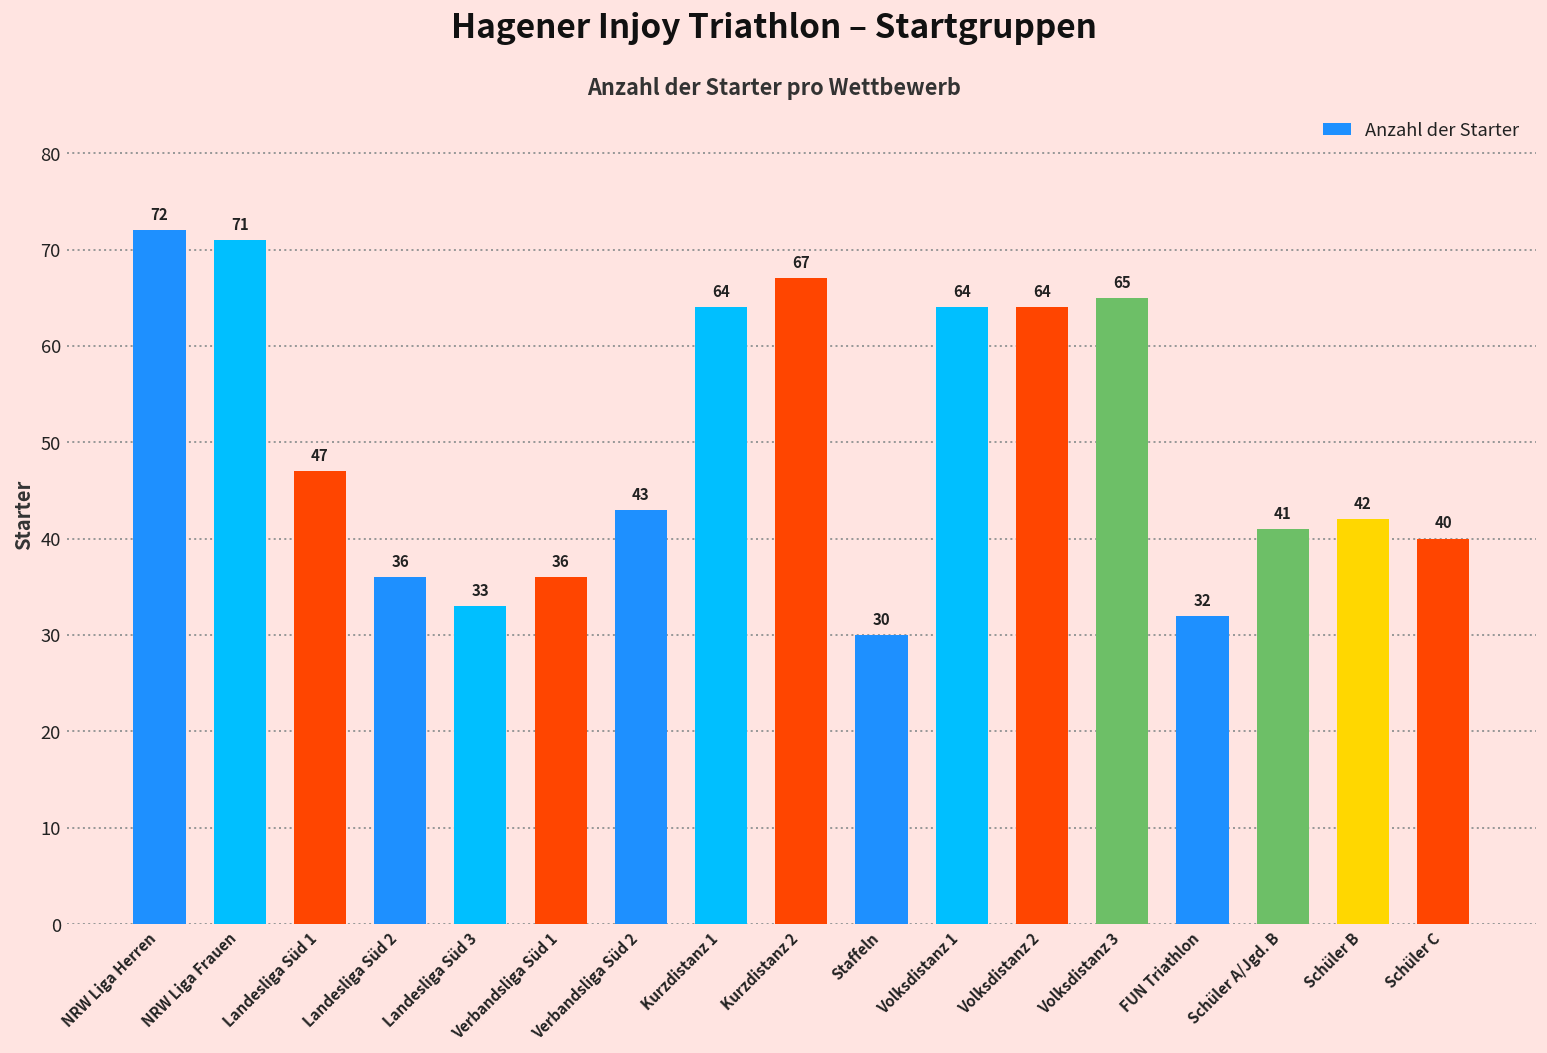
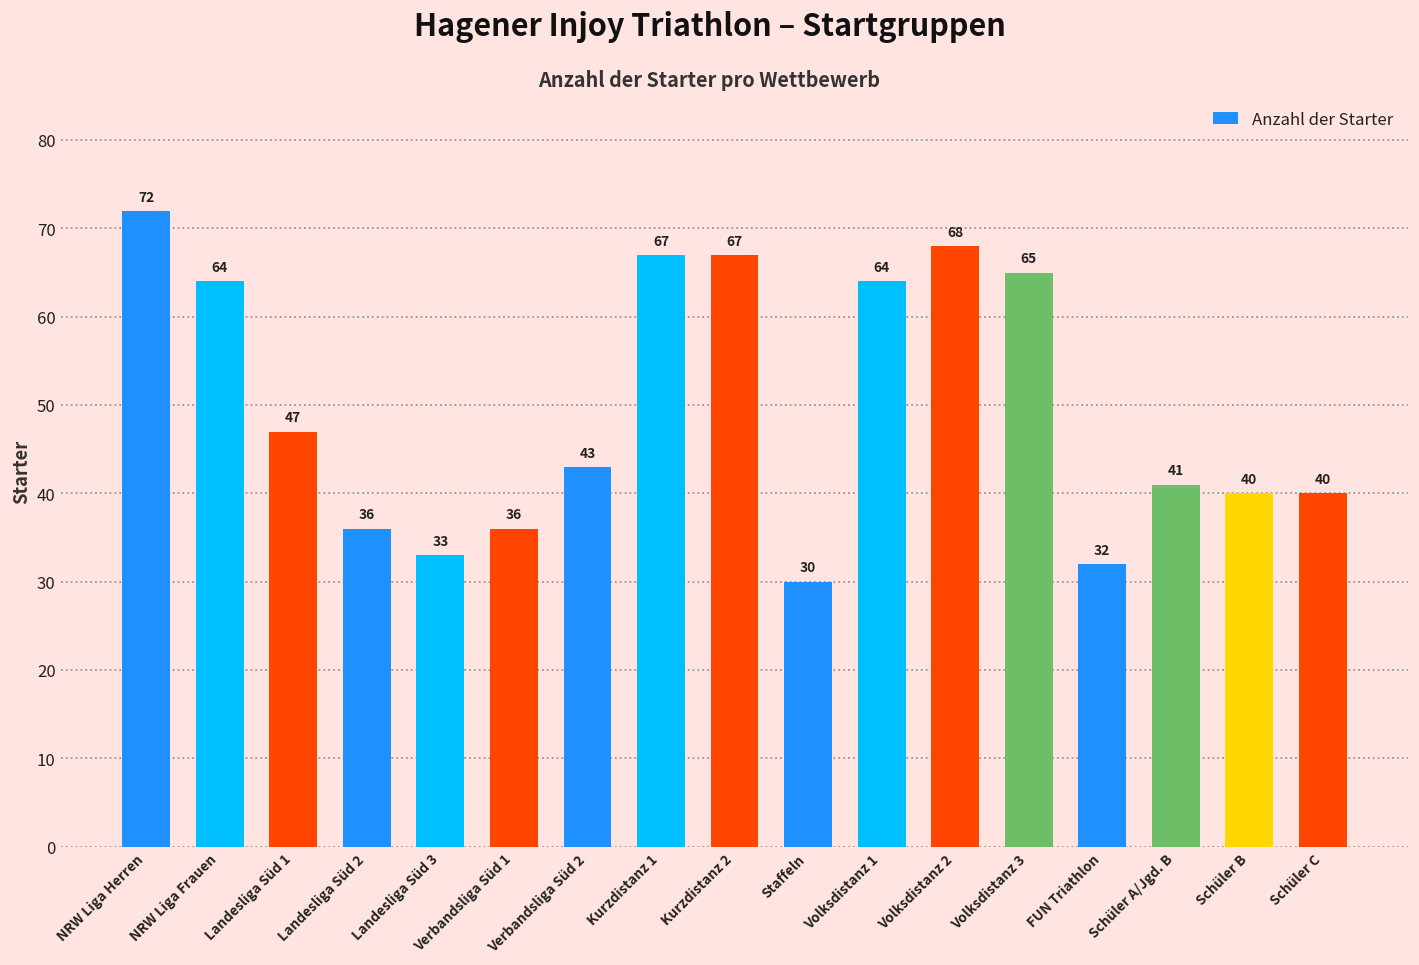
NRW Liga Frauen: 71 -> 64
Kurzdistanz 1: 64 -> 67
Volksdistanz 2: 64 -> 68
Schüler B: 42 -> 40
